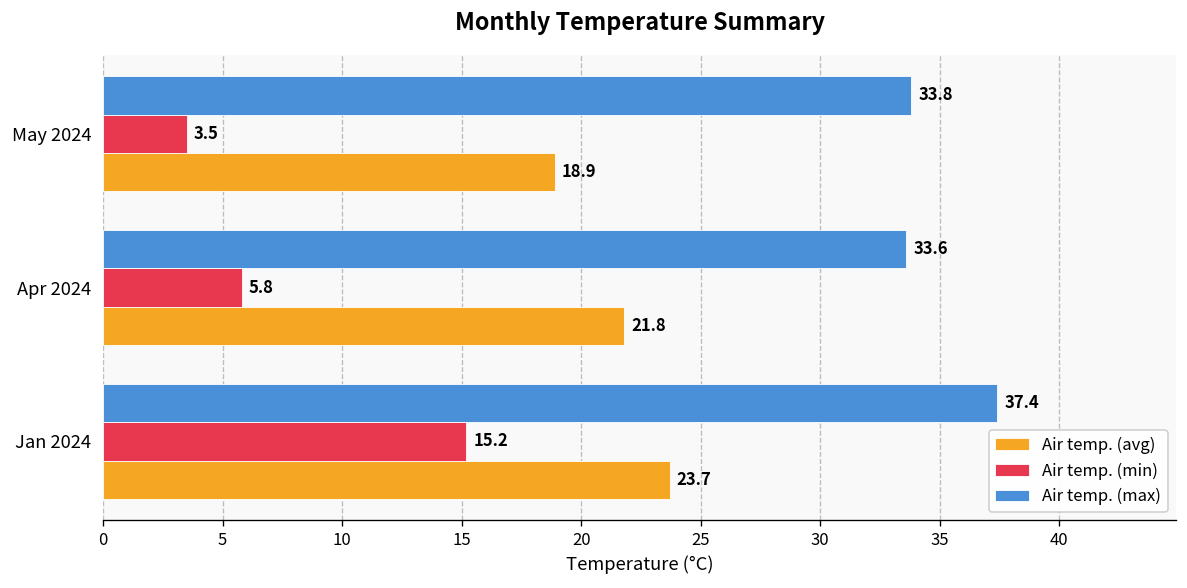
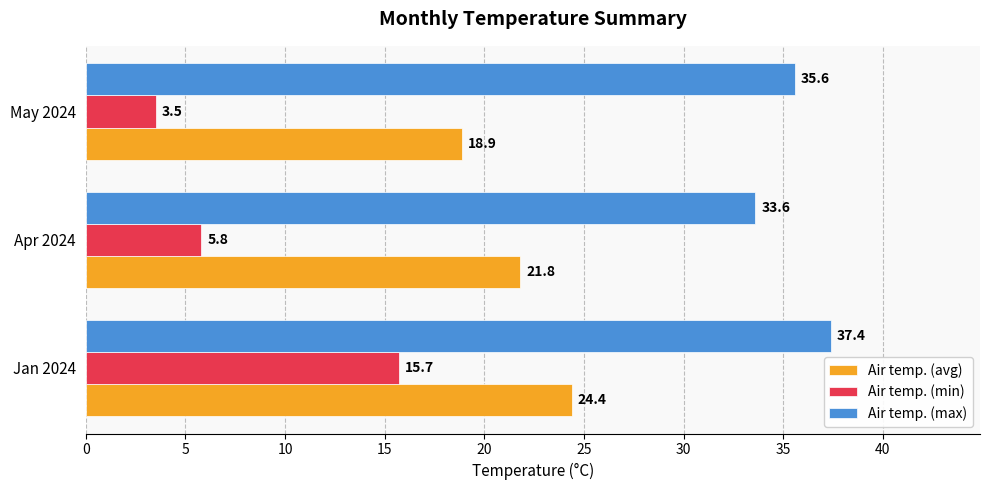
Air temp. (max), May 2024: 33.8 -> 35.6
Air temp. (min), Jan 2024: 15.2 -> 15.7
Air temp. (avg), Jan 2024: 23.7 -> 24.4
